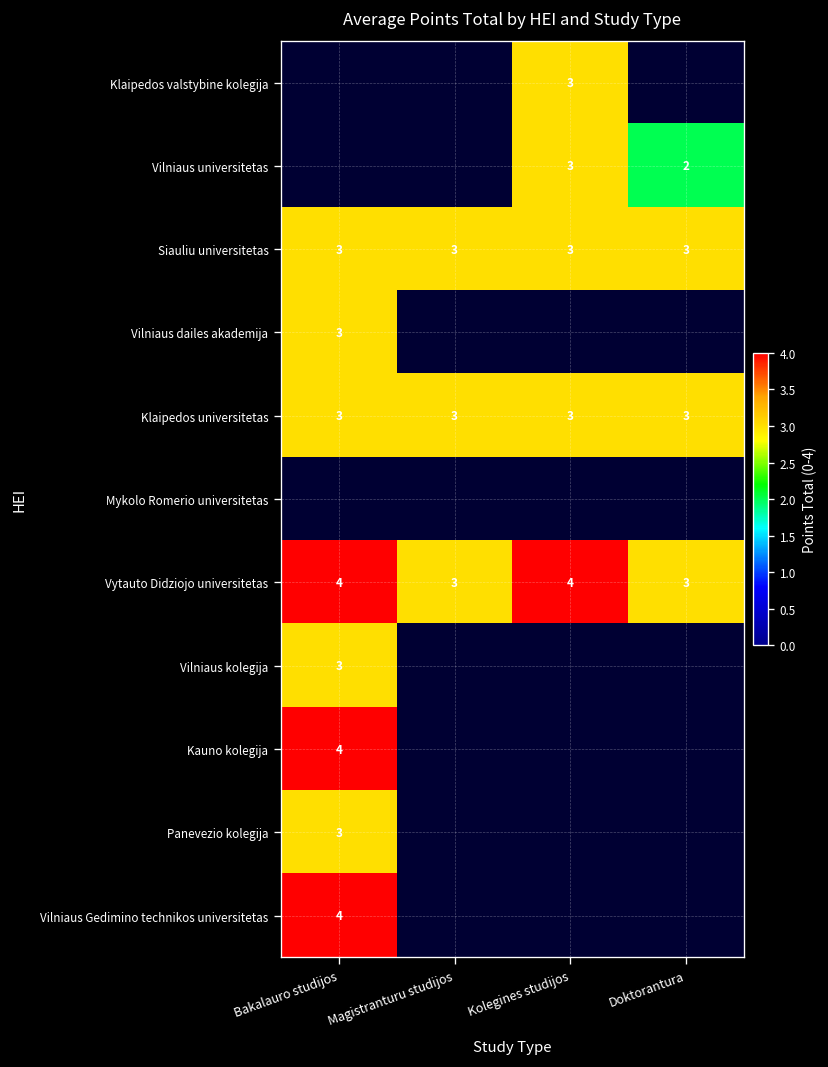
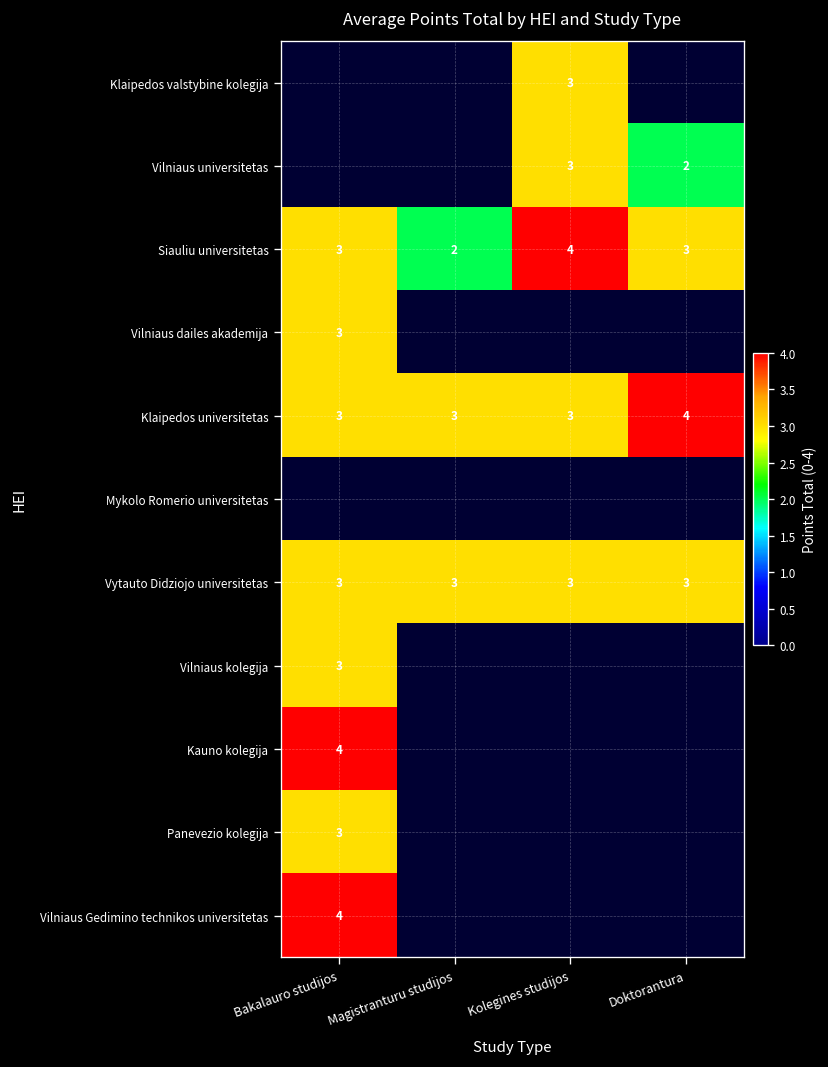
Siauliu universitetas, Magistranturu studijos: 3 -> 2
Siauliu universitetas, Kolegines studijos: 3 -> 4
Klaipedos universitetas, Doktorantura: 3 -> 4
Vytauto Didziojo universitetas, Bakalauro studijos: 4 -> 3
Vytauto Didziojo universitetas, Kolegines studijos: 4 -> 3
